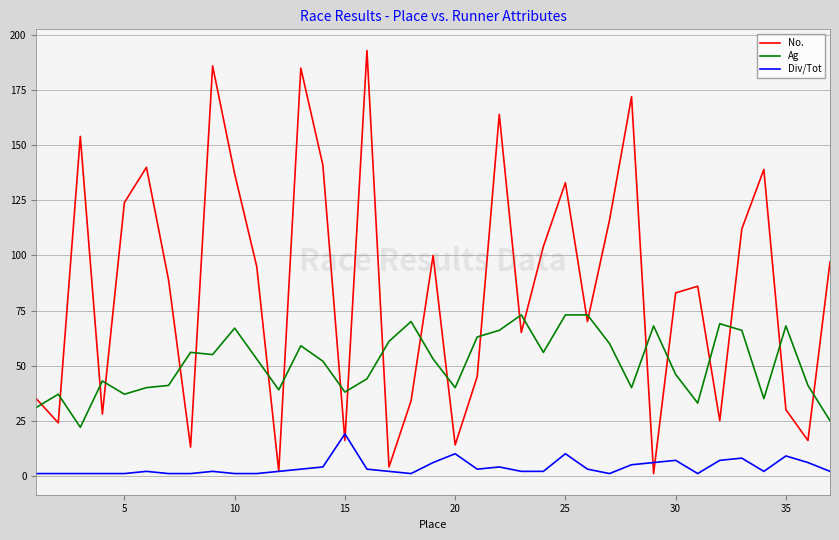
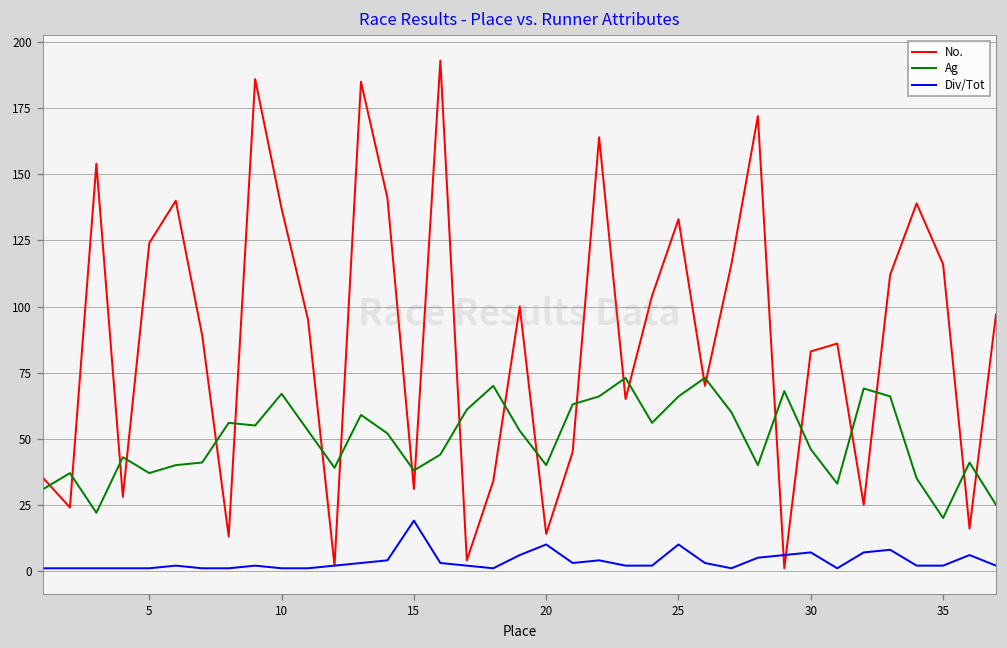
No., 15: 16 -> 31
Ag, 25: 73 -> 66
No., 35: 30 -> 116
Ag, 35: 68 -> 20
Div/Tot, 35: 9 -> 2
